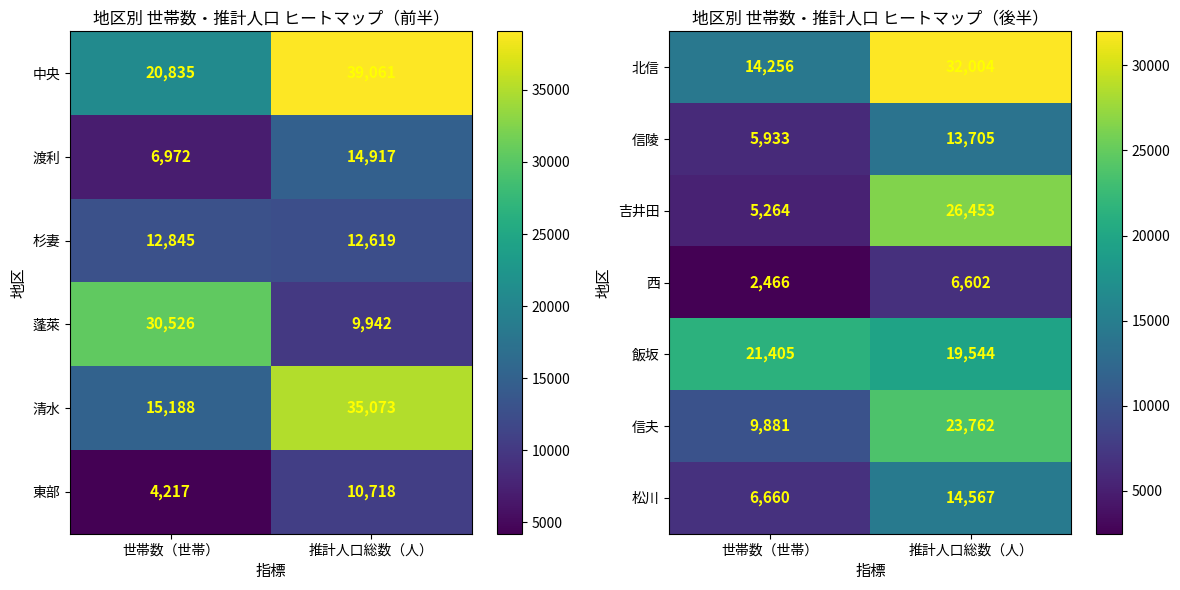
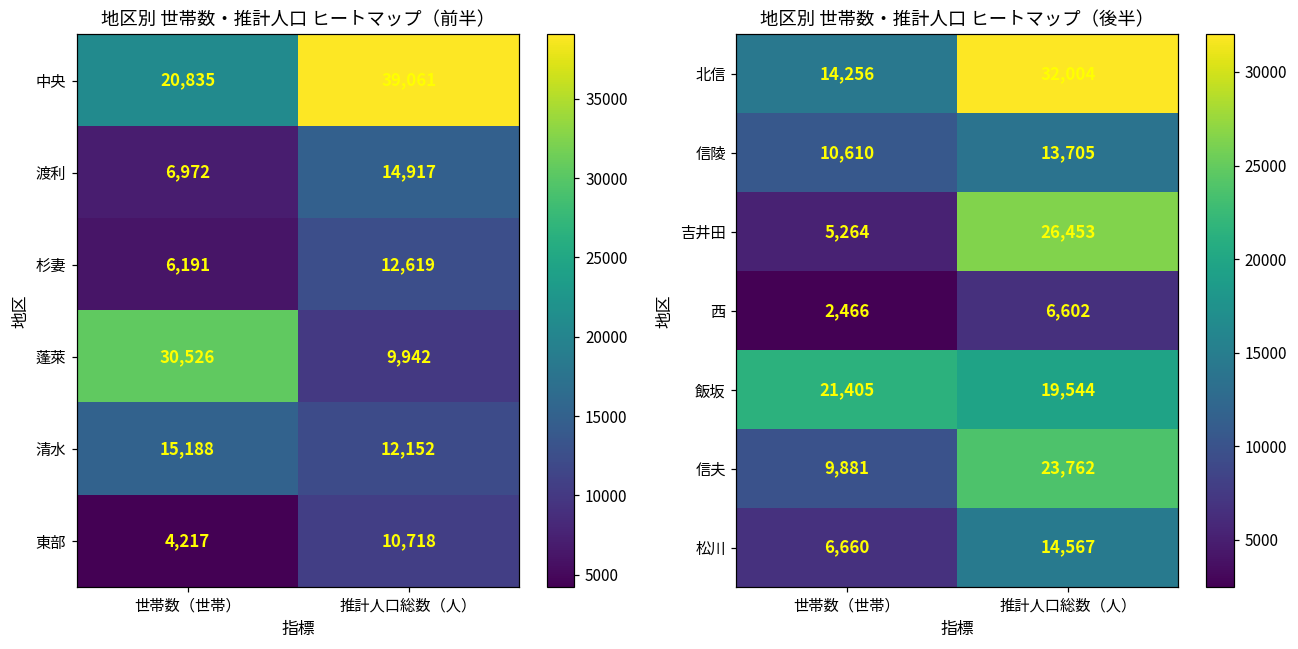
地区別 世帯数・推計人口 ヒートマップ（前半）, 杉妻, 世帯数（世帯）: 12,845 -> 6,191
地区別 世帯数・推計人口 ヒートマップ（前半）, 清水, 推計人口総数（人）: 35,073 -> 12,152
地区別 世帯数・推計人口 ヒートマップ（後半）, 信陵, 世帯数（世帯）: 5,933 -> 10,610
